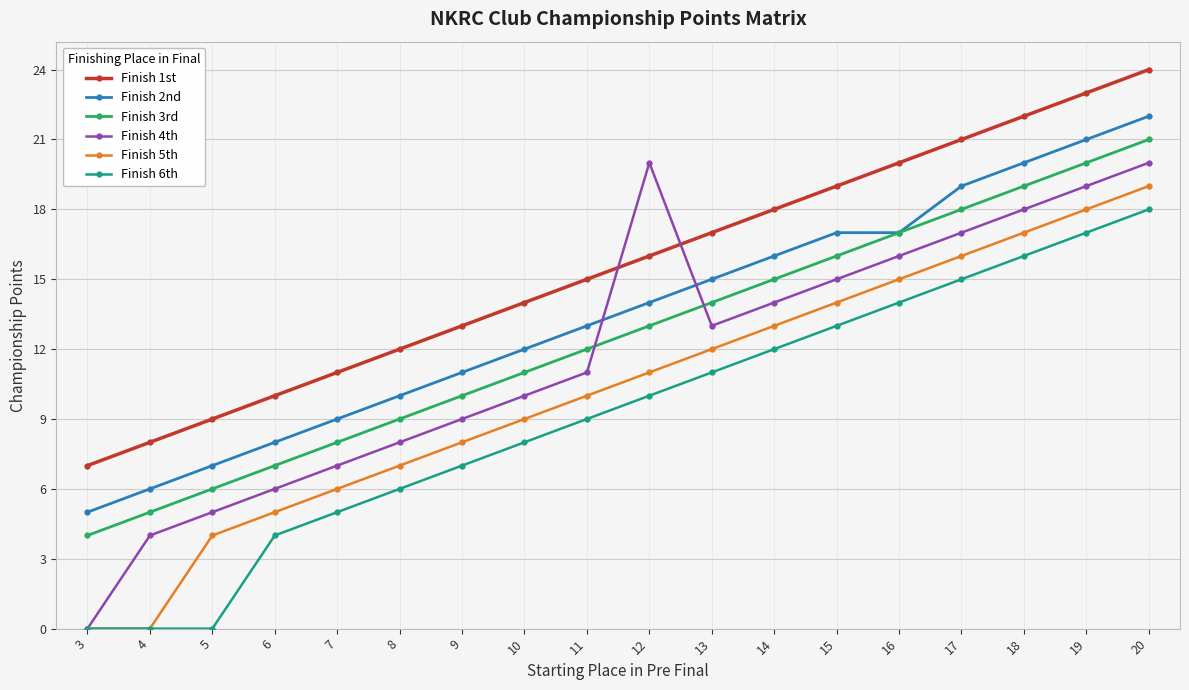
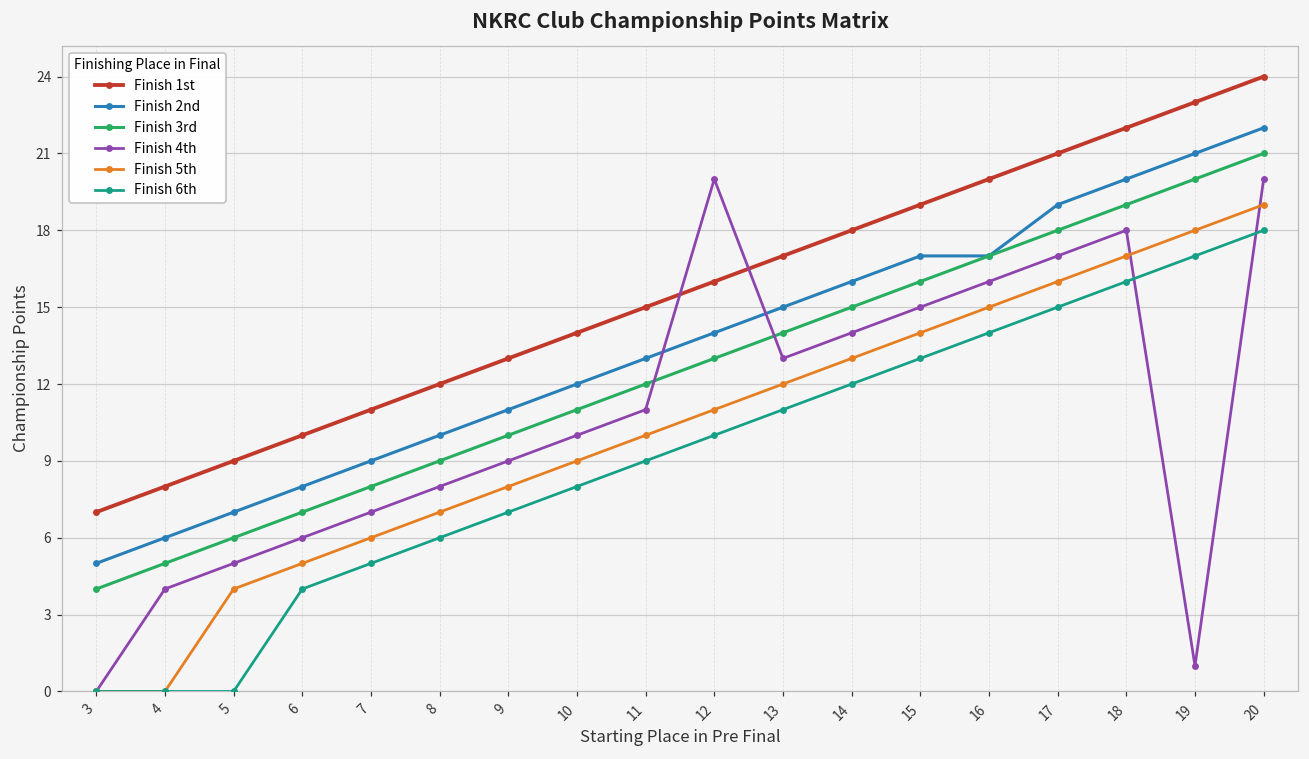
Finish 4th, 19: 19 -> 1
